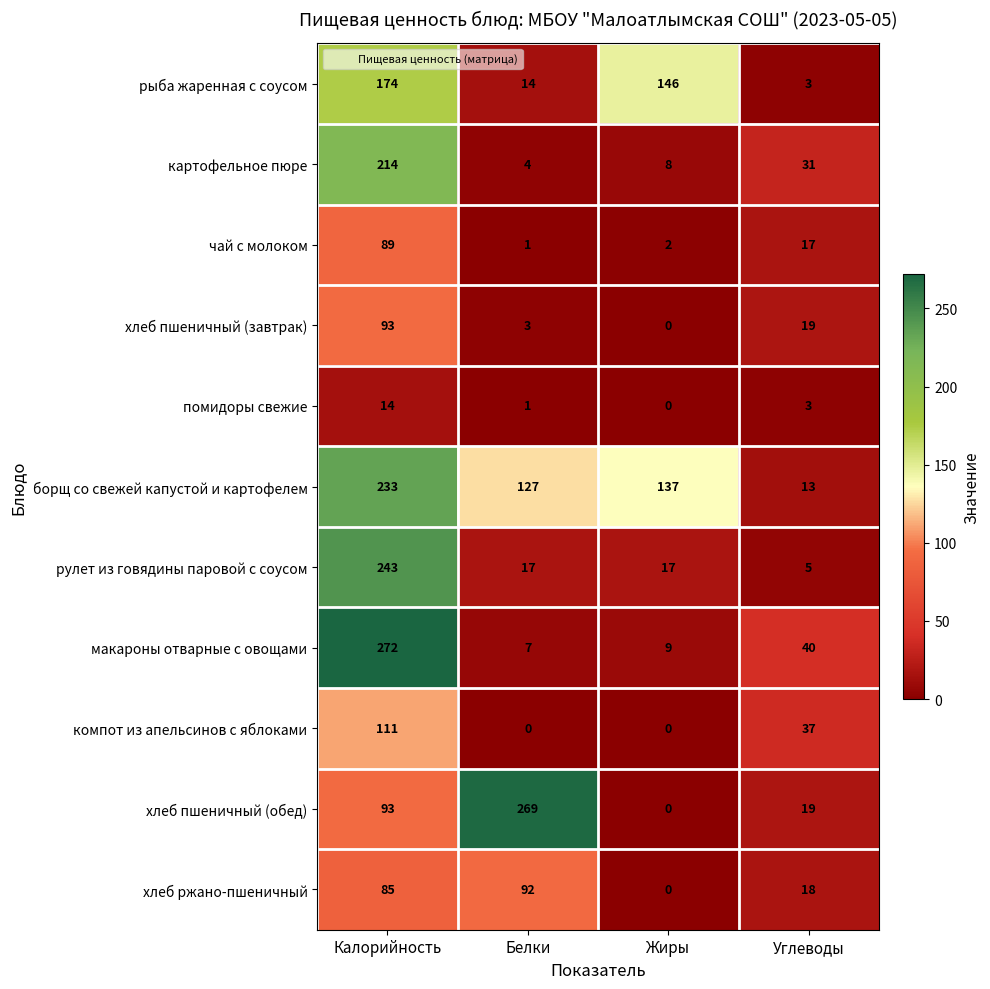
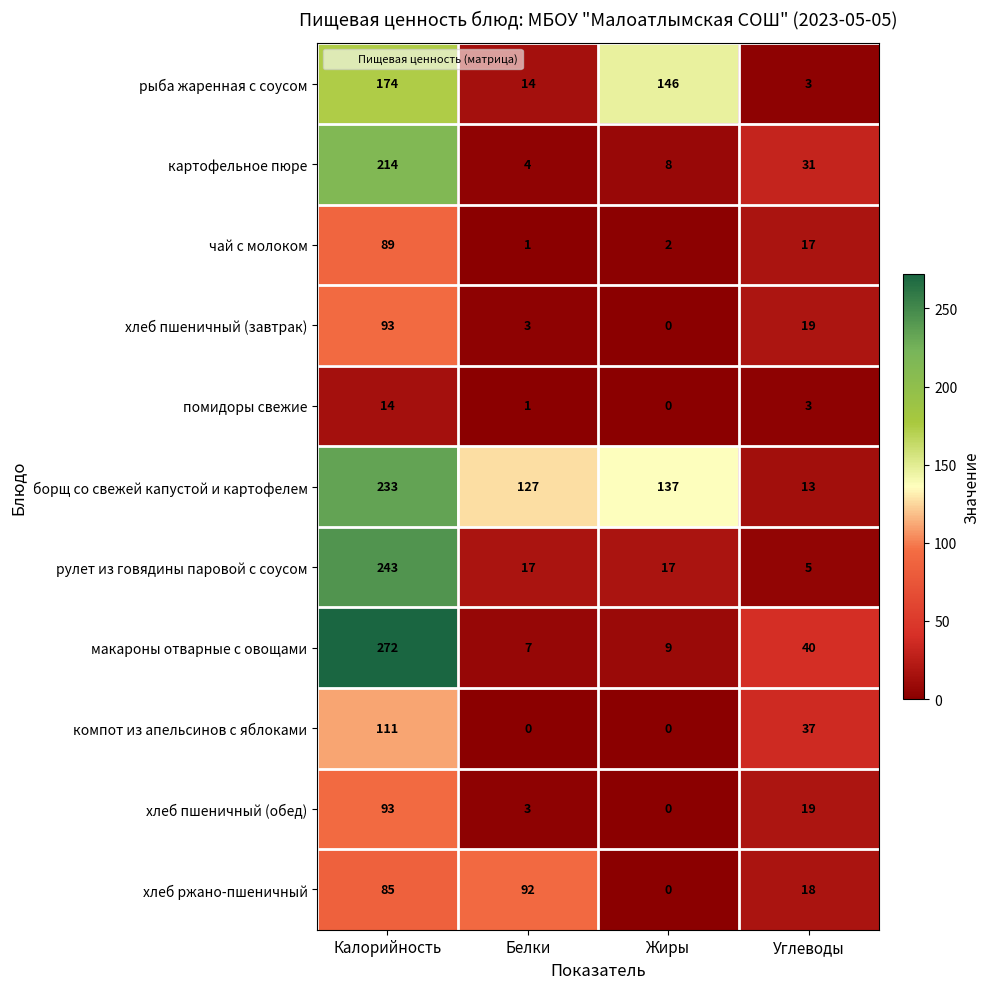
хлеб пшеничный (обед), Белки: 269 -> 3
